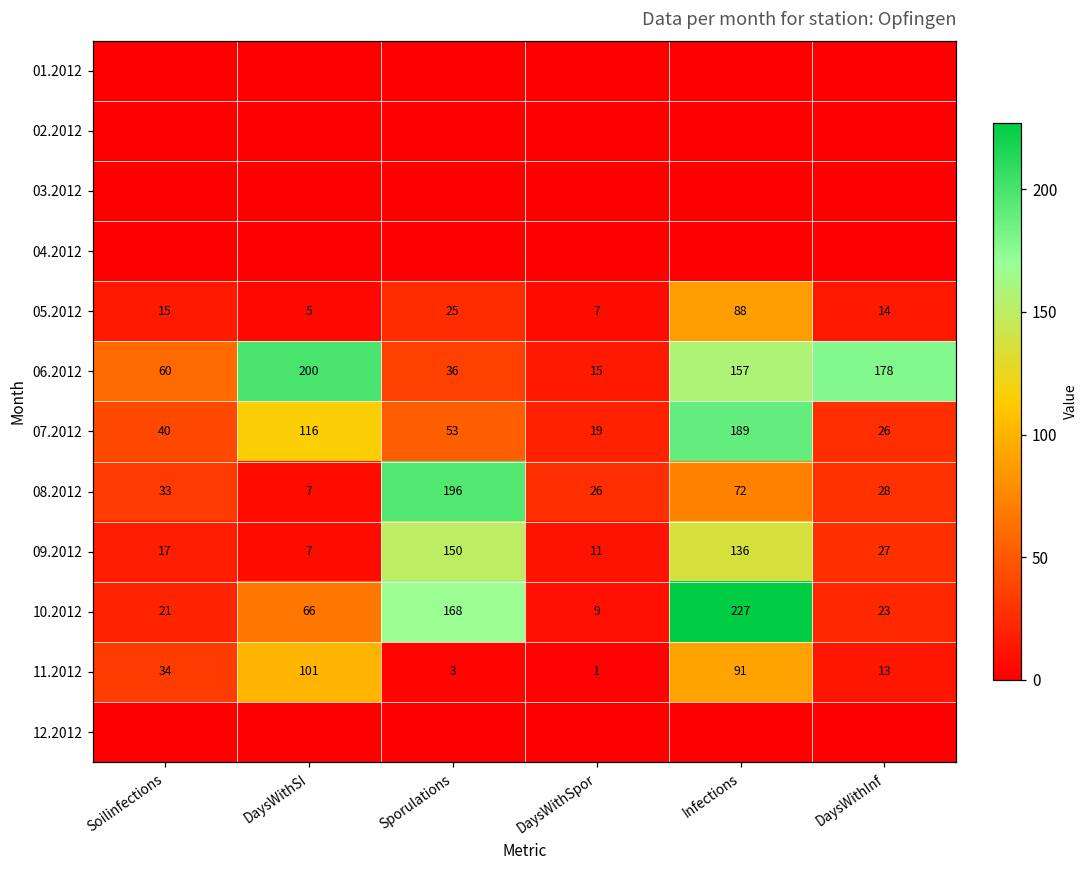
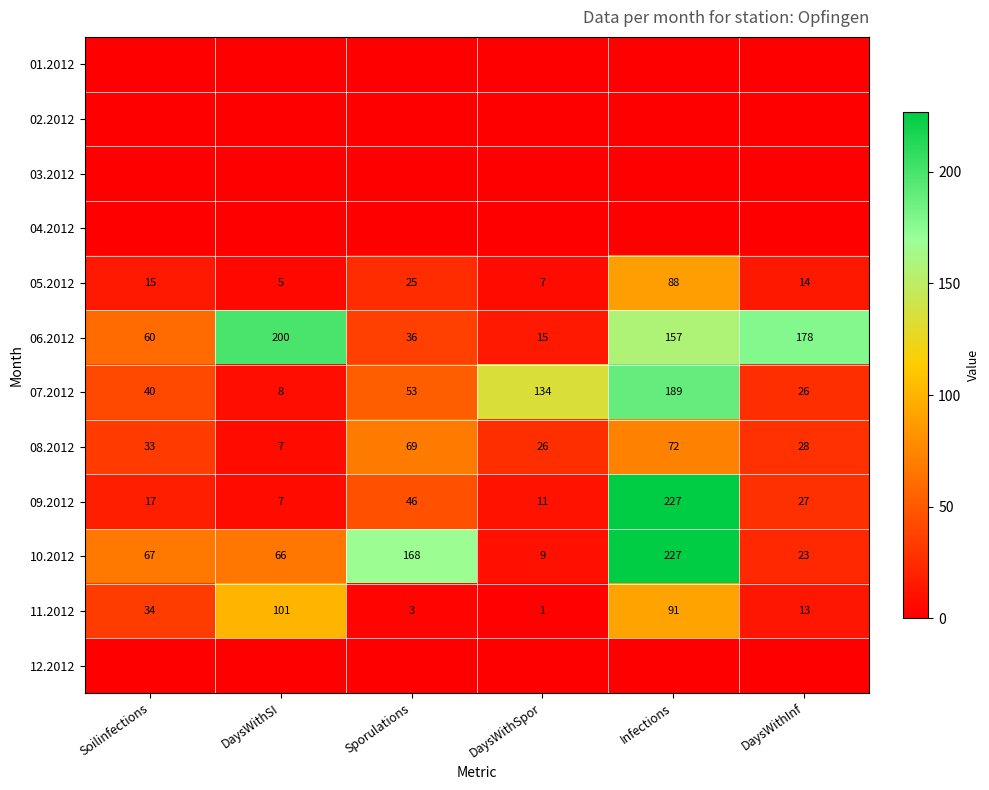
07.2012, DaysWithSI: 116 -> 8
07.2012, DaysWithSpor: 19 -> 134
08.2012, Sporulations: 196 -> 69
09.2012, Sporulations: 150 -> 46
09.2012, Infections: 136 -> 227
10.2012, Soilinfections: 21 -> 67
